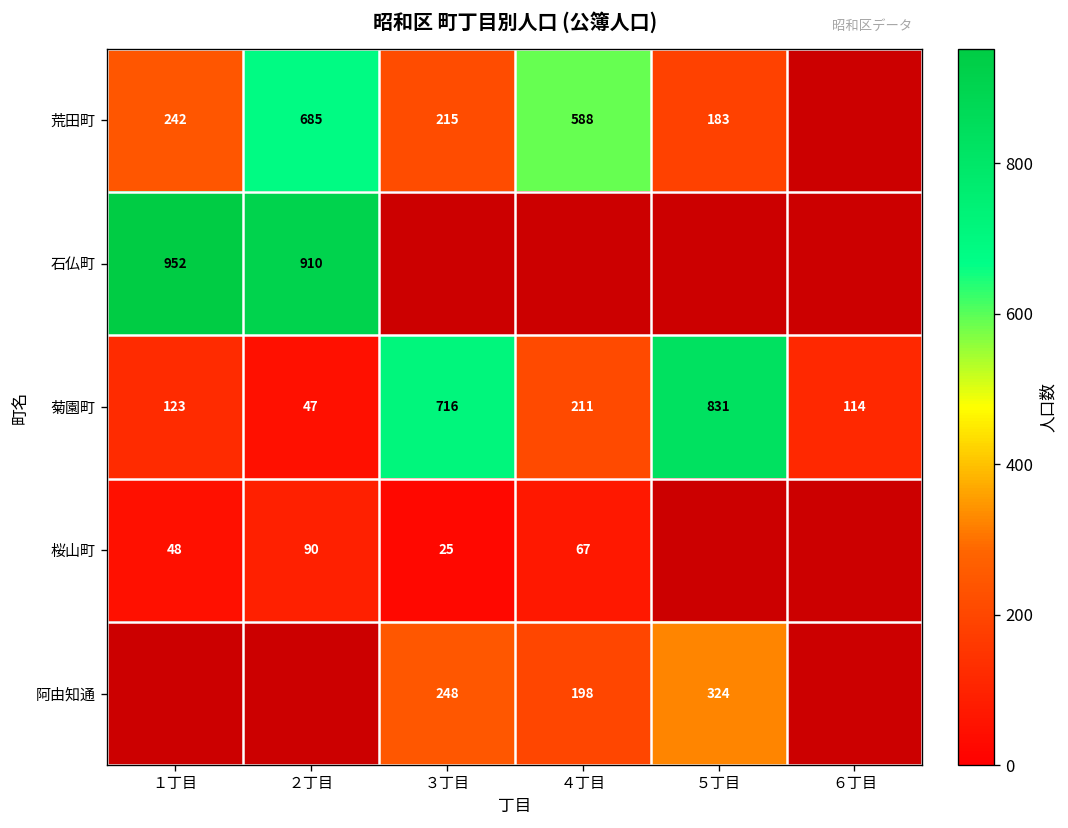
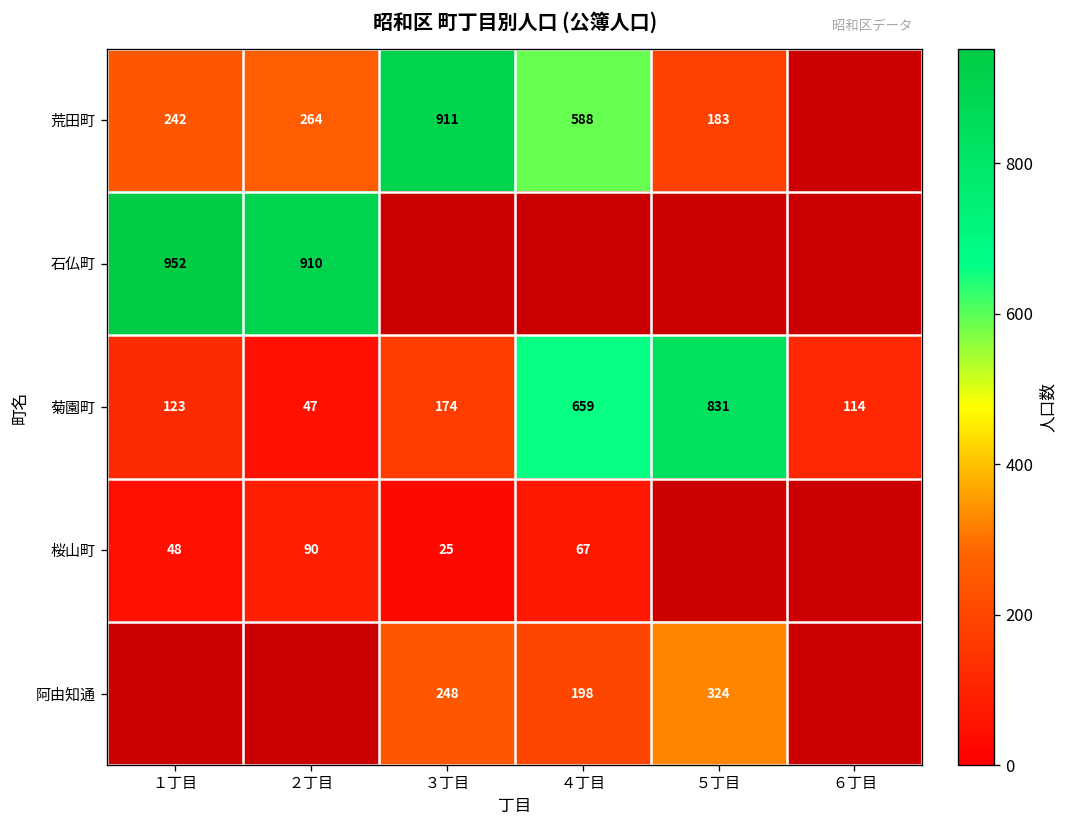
荒田町, ２丁目: 685 -> 264
荒田町, ３丁目: 215 -> 911
菊園町, ３丁目: 716 -> 174
菊園町, ４丁目: 211 -> 659
